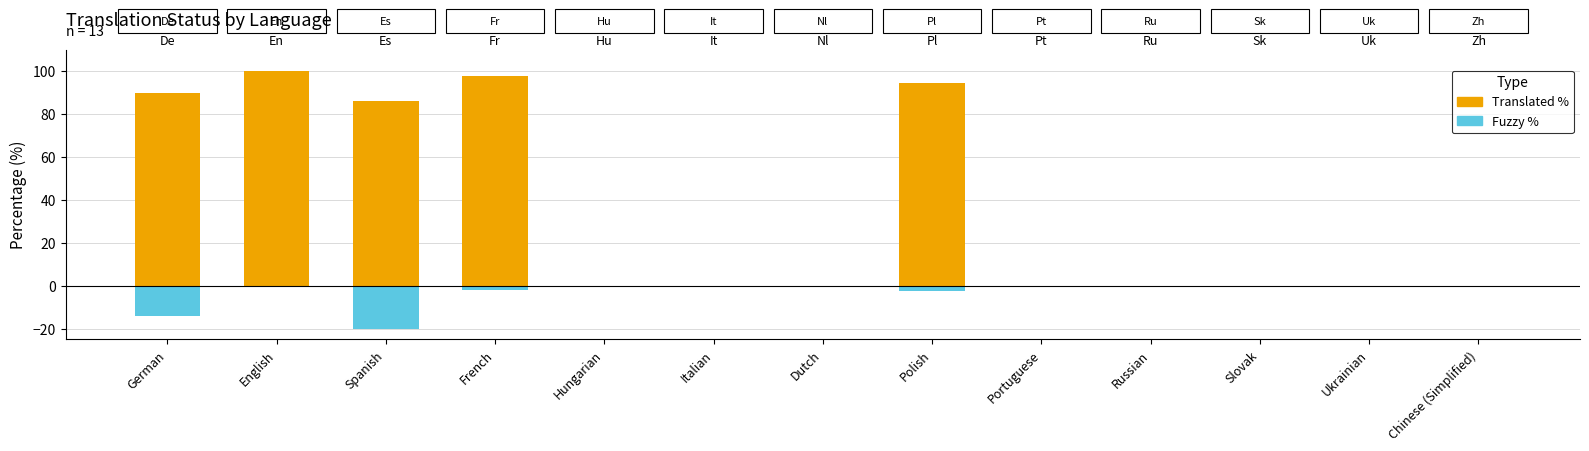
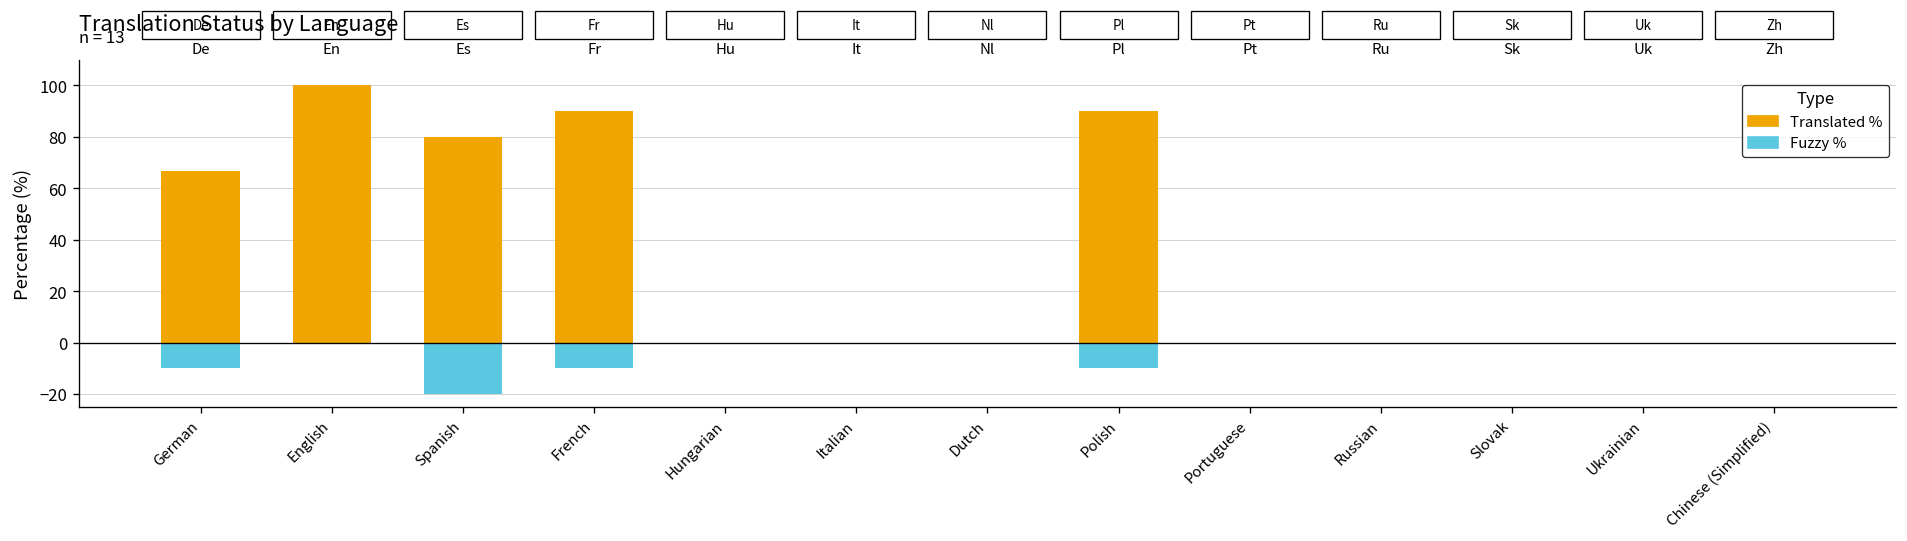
Translated %, German: 90 -> 67
Fuzzy %, German: -14 -> -10
Translated %, Spanish: 86 -> 80
Translated %, French: 98 -> 90
Fuzzy %, French: -2 -> -10
Translated %, Polish: 95 -> 90
Fuzzy %, Polish: -3 -> -10
